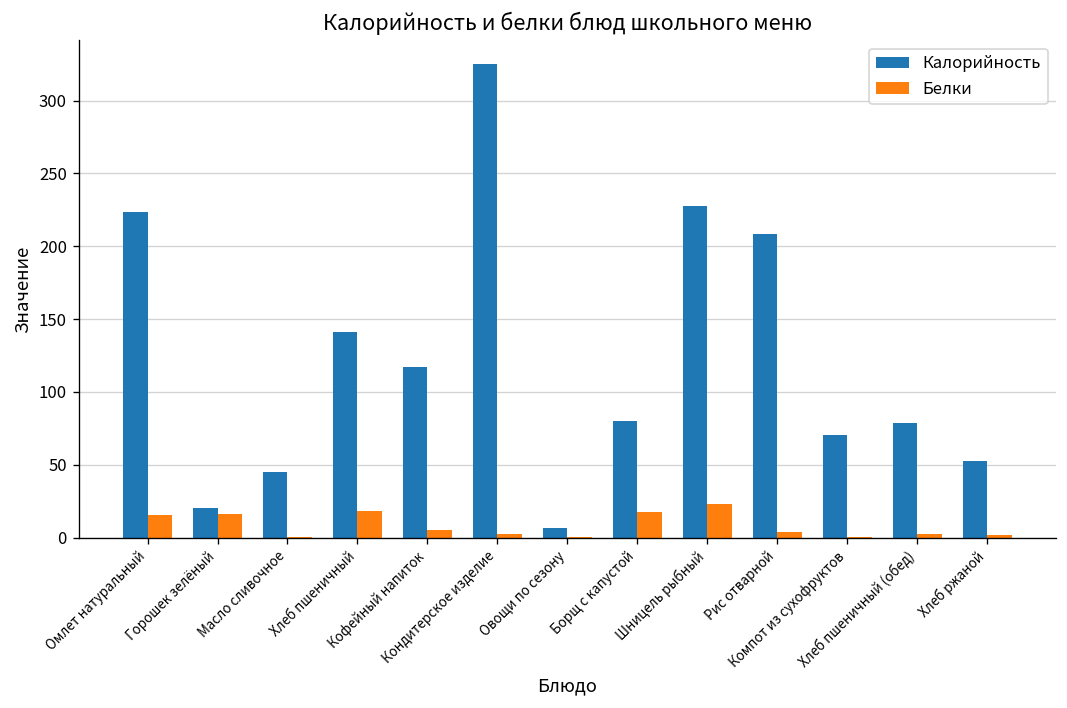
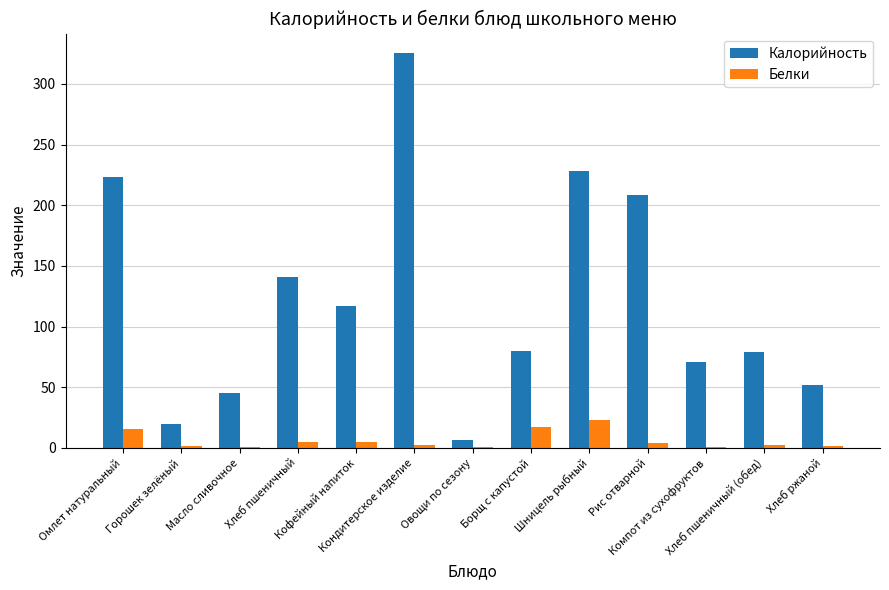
Белки, Горошек зелёный: 16 -> 2
Белки, Хлеб пшеничный: 18 -> 5
